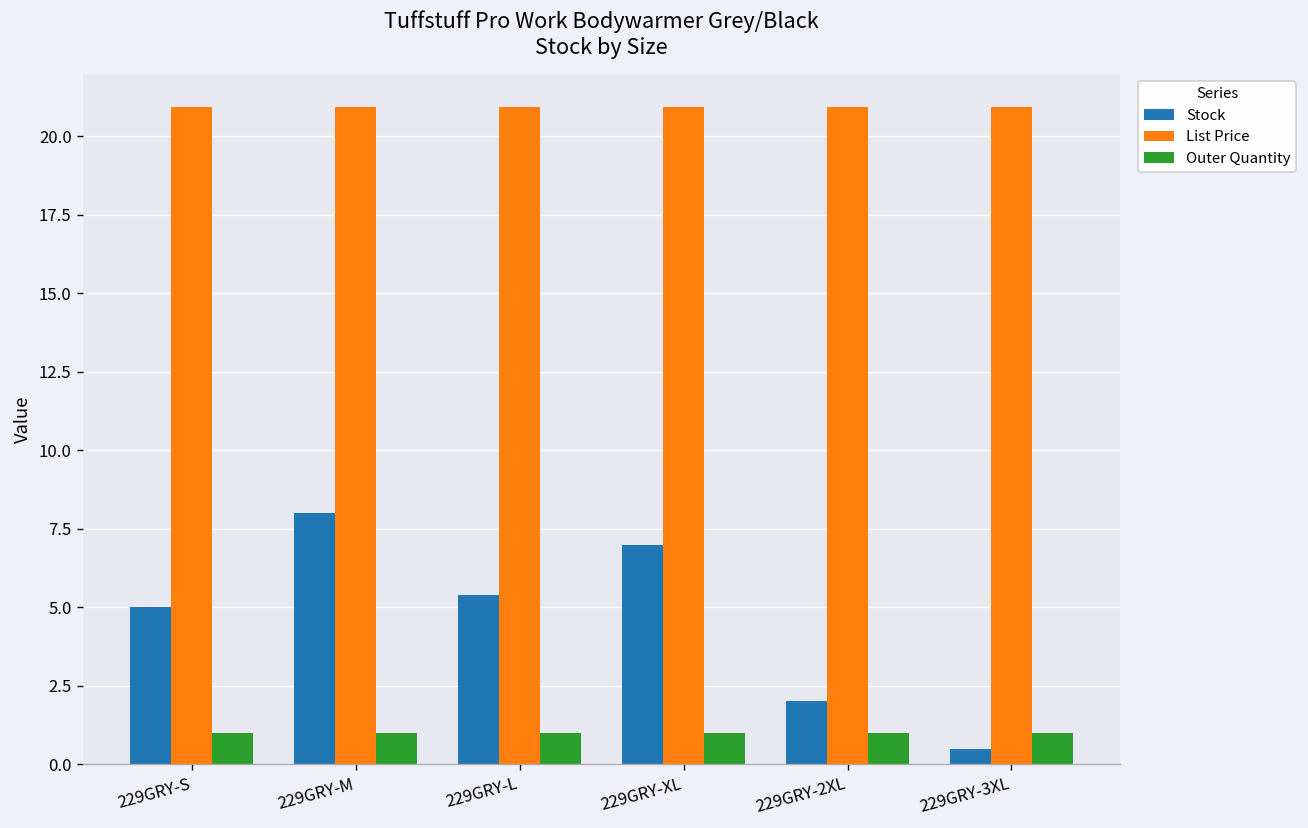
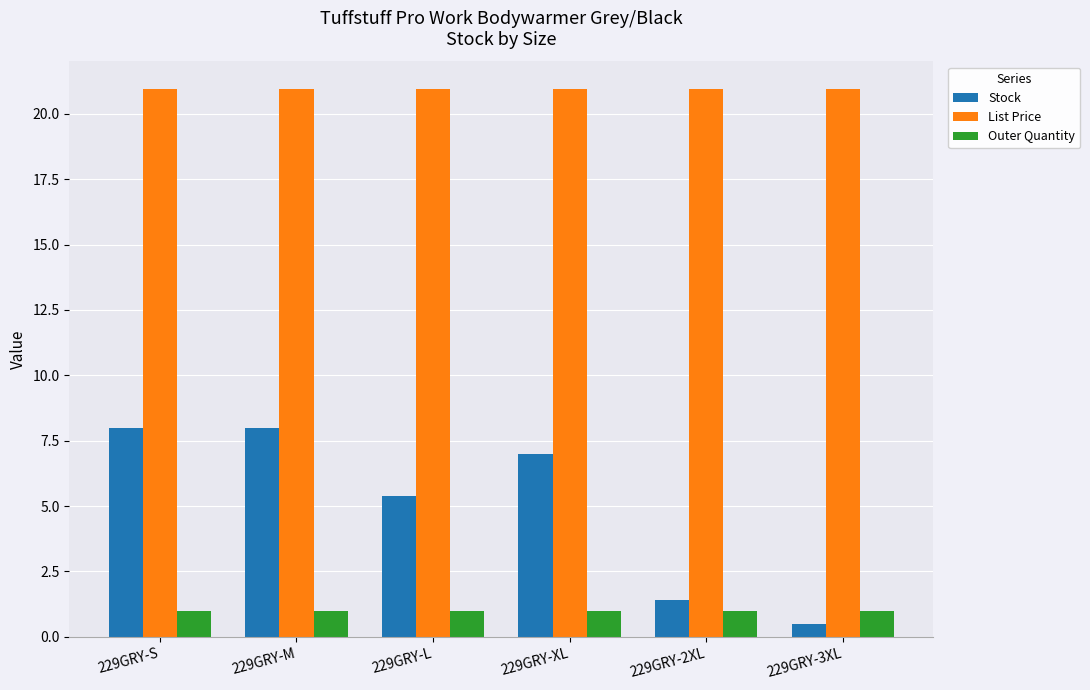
Stock, 229GRY-S: 5 -> 8
Stock, 229GRY-2XL: 2.0 -> 1.4
